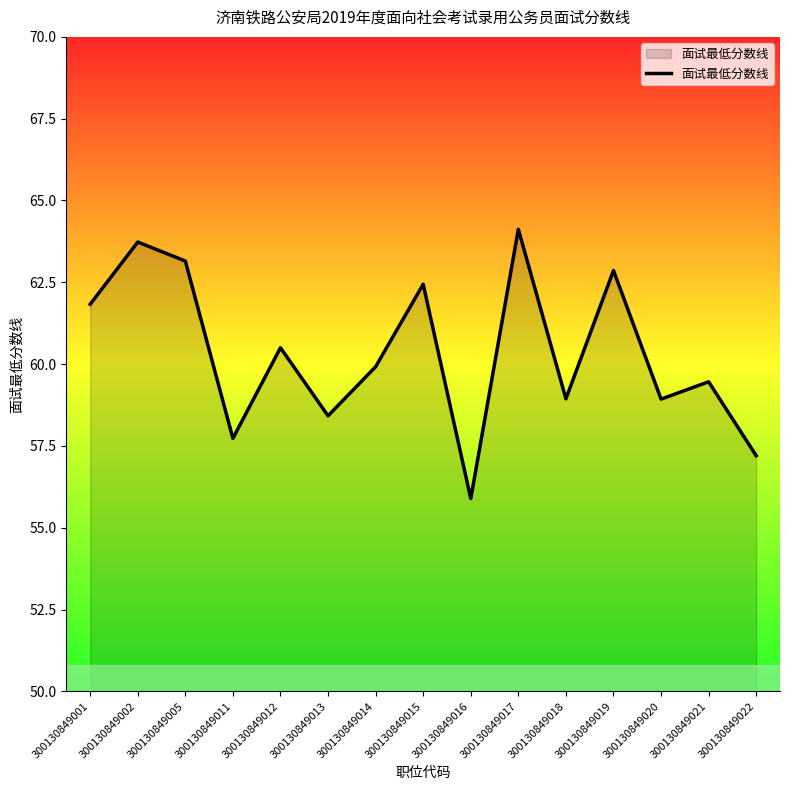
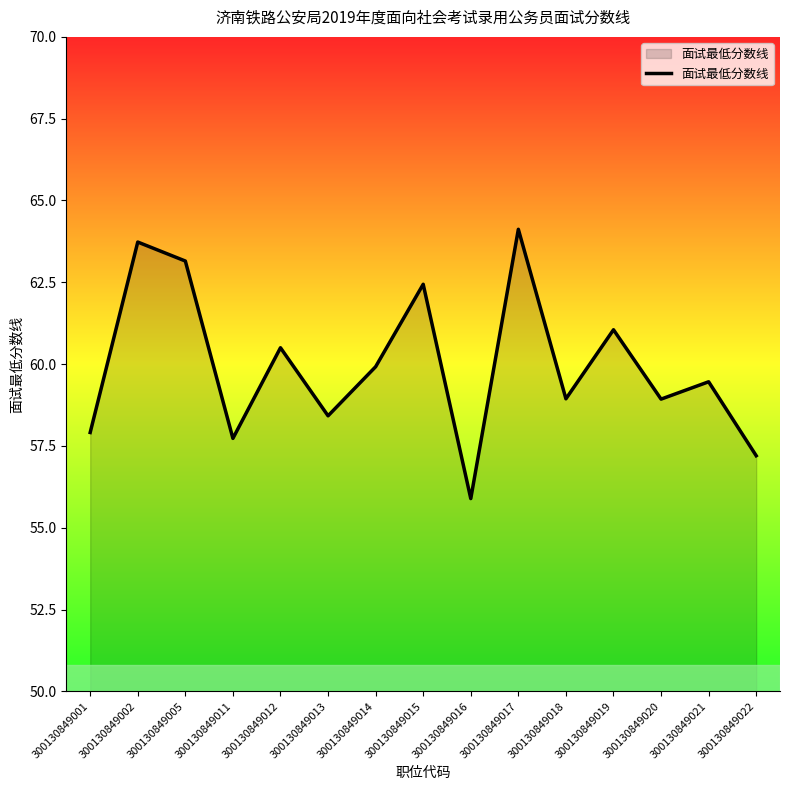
300130849001: 61.8 -> 57.9
300130849019: 62.9 -> 61.1
